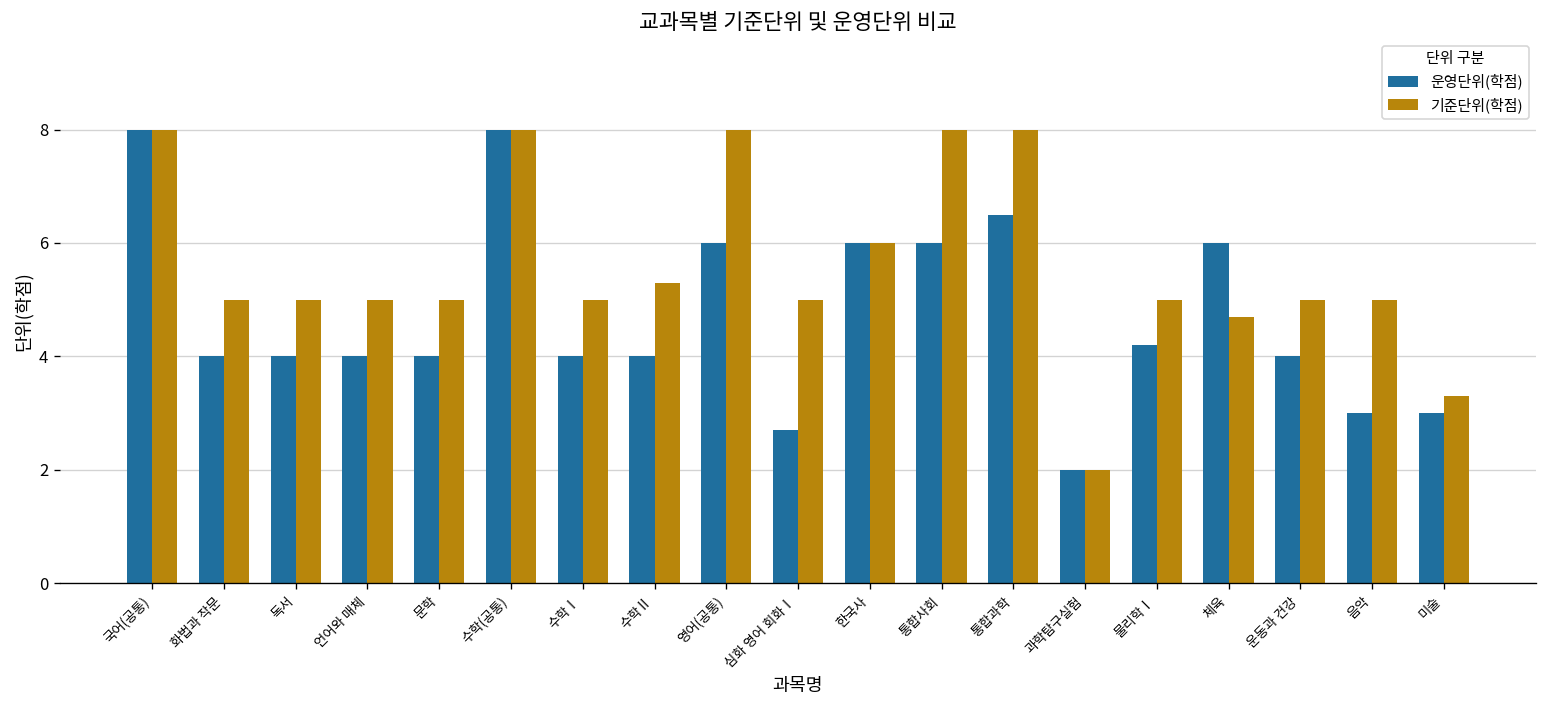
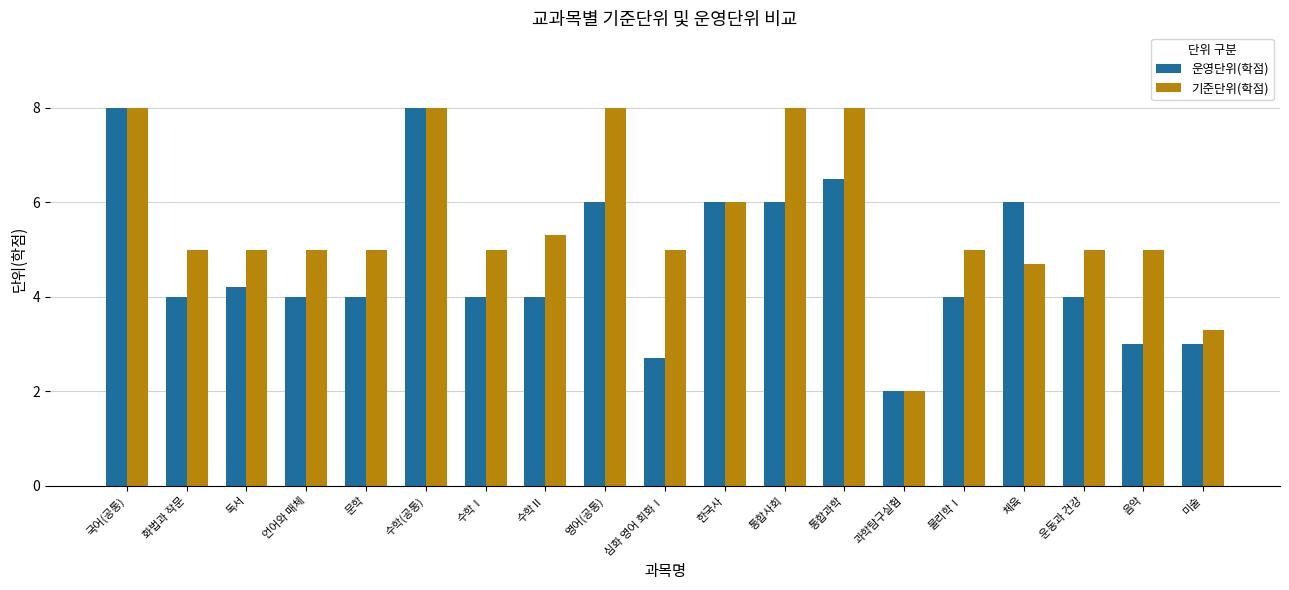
운영단위(학점), 독서: 4.0 -> 4.2
운영단위(학점), 물리학Ⅰ: 4.2 -> 4.0
